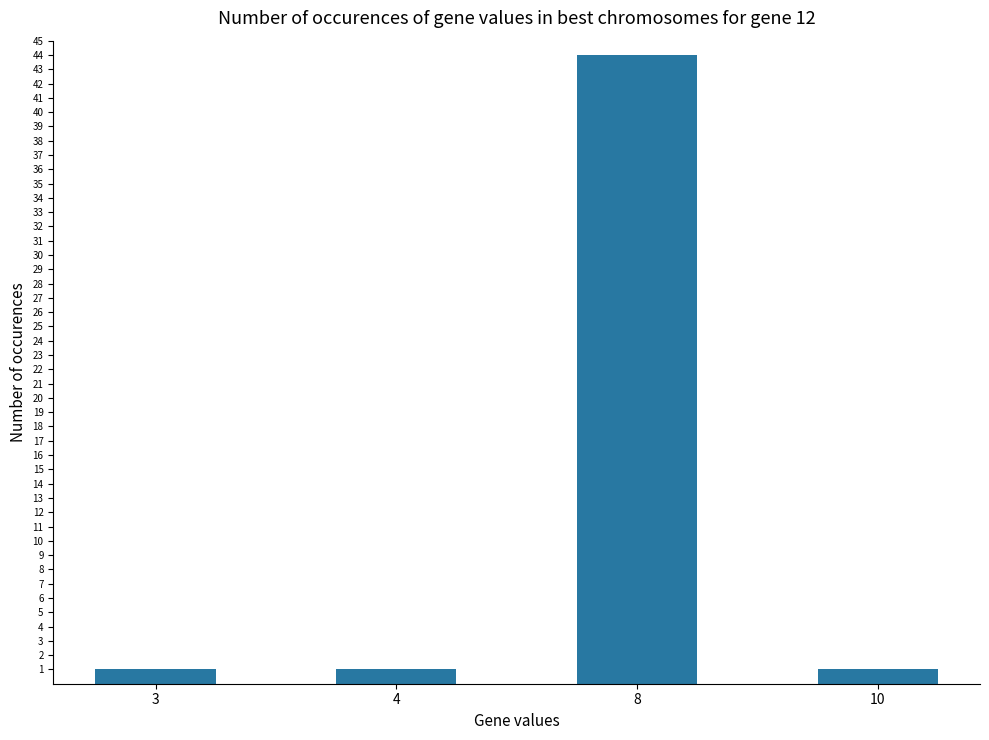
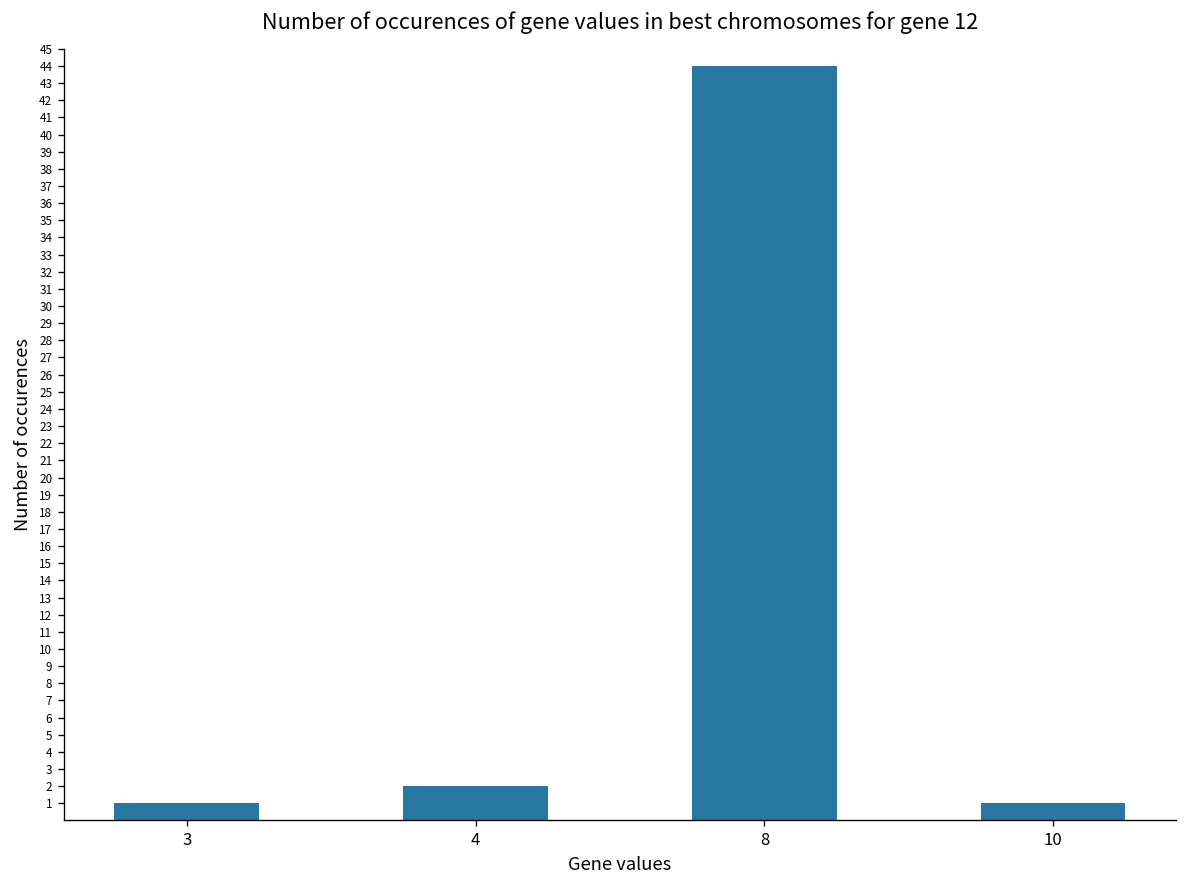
4: 1 -> 2
